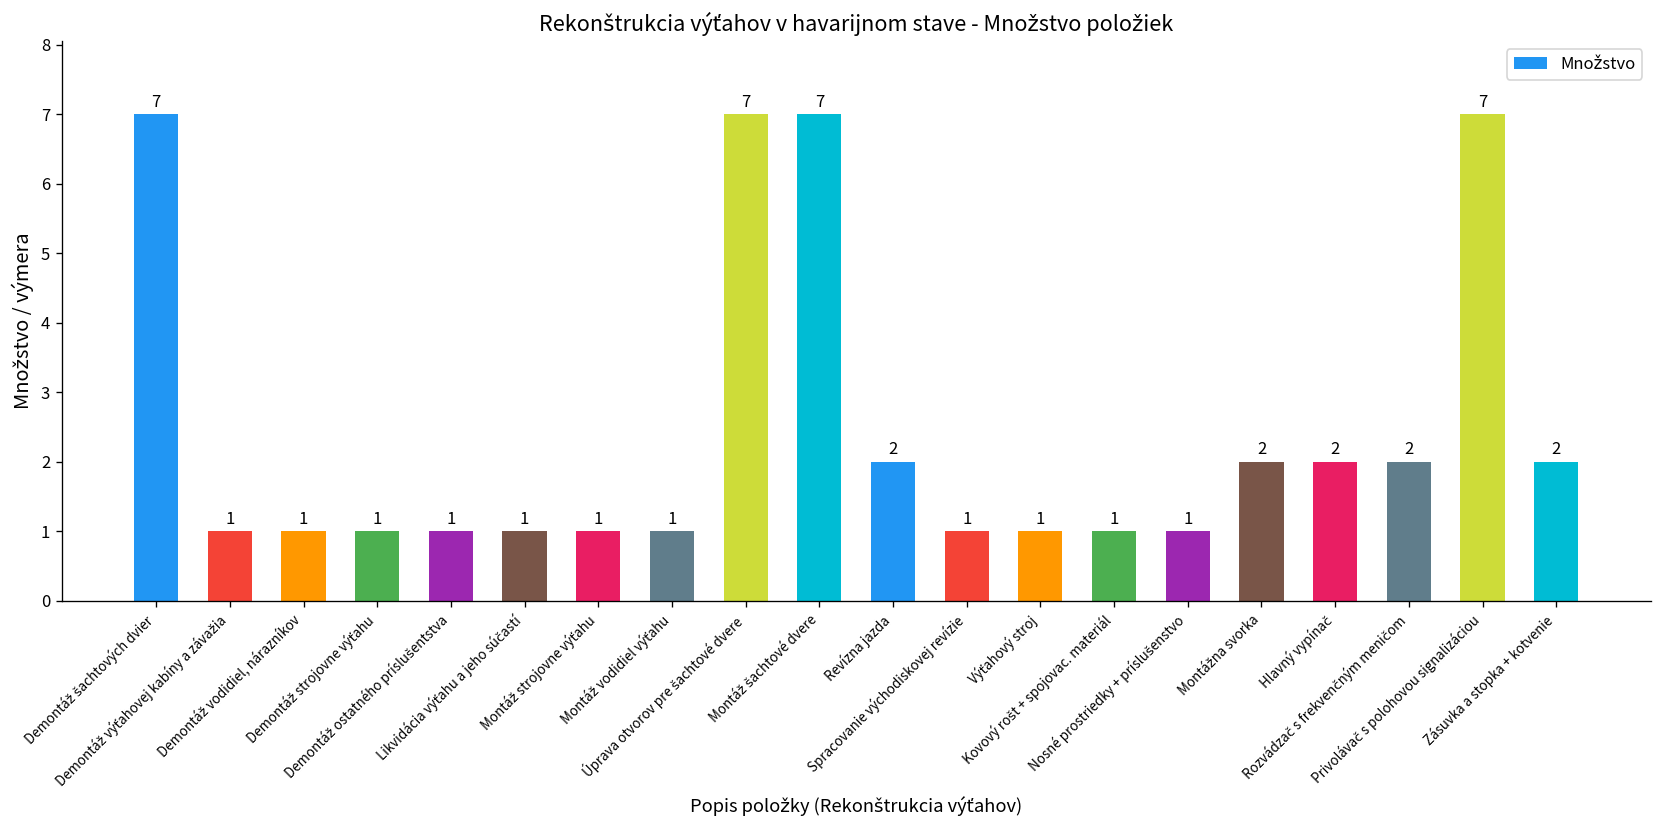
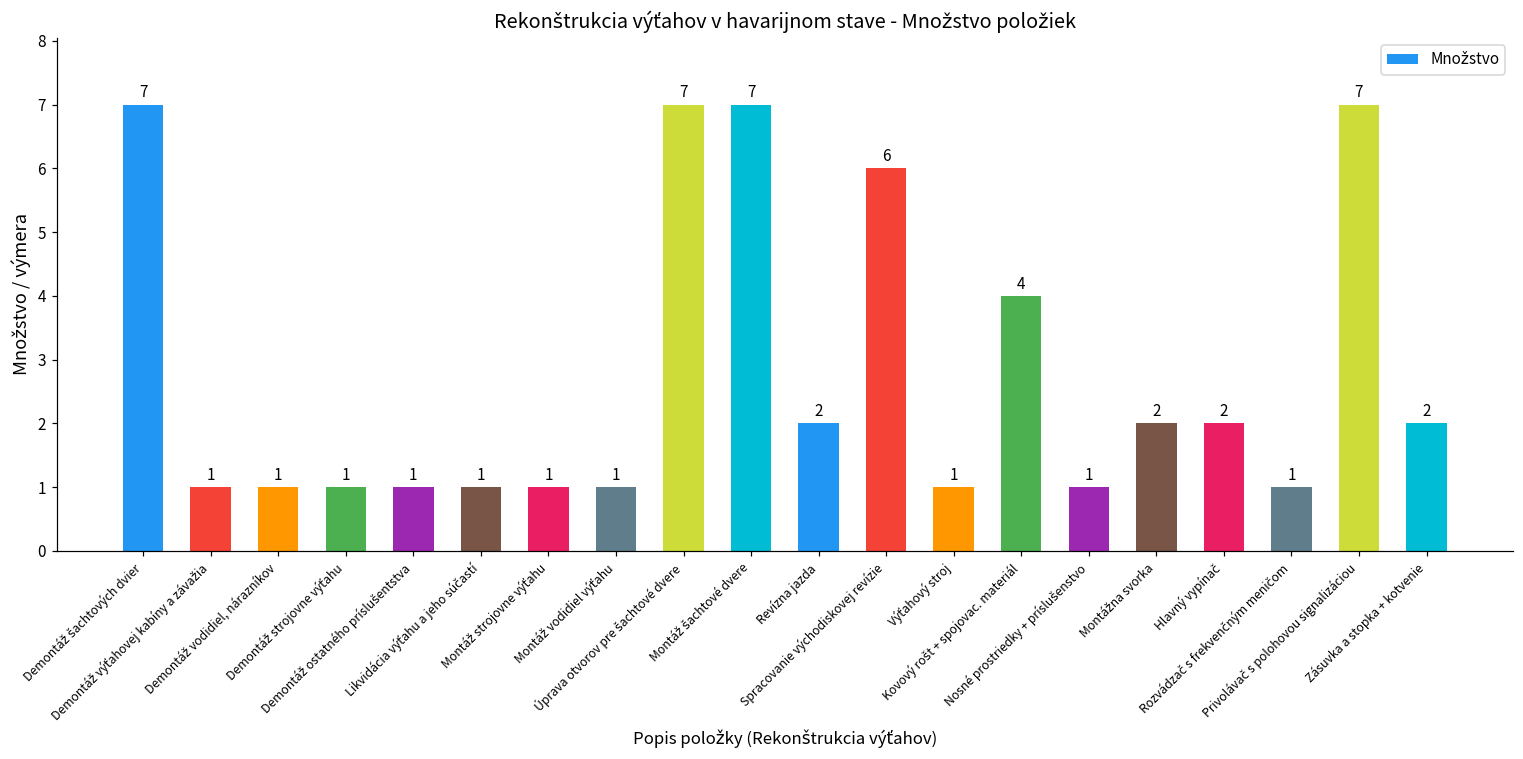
Spracovanie východiskovej revízie: 1 -> 6
Kovový rošt + spojovac. materiál: 1 -> 4
Rozvádzač s frekvenčným meničom: 2 -> 1
